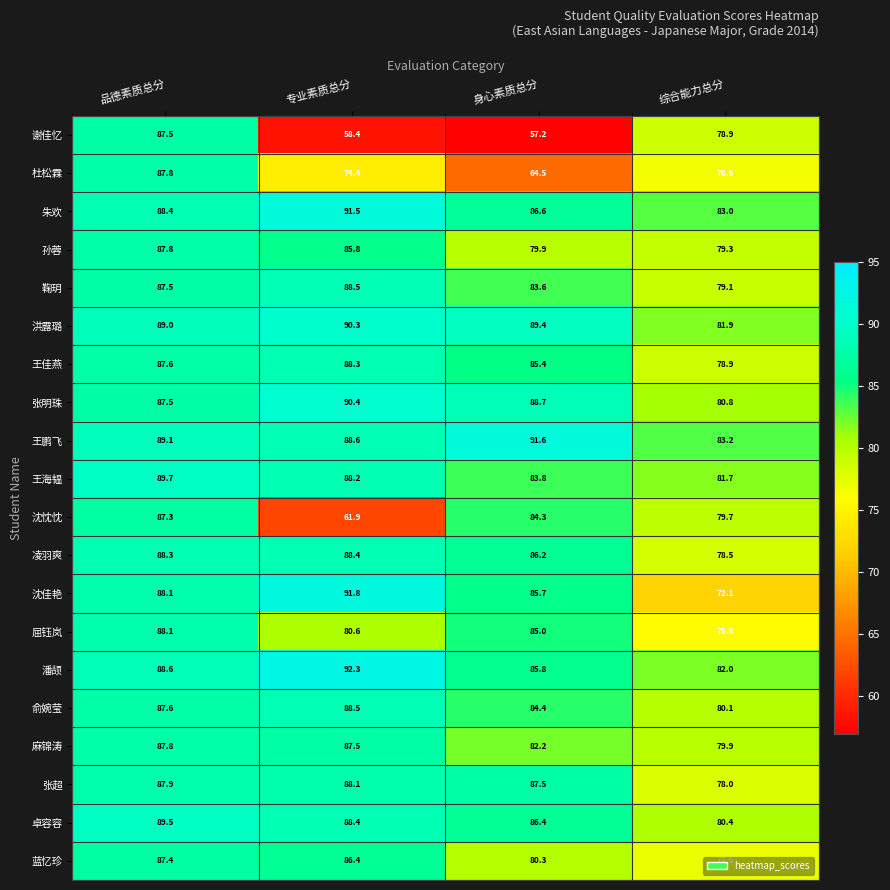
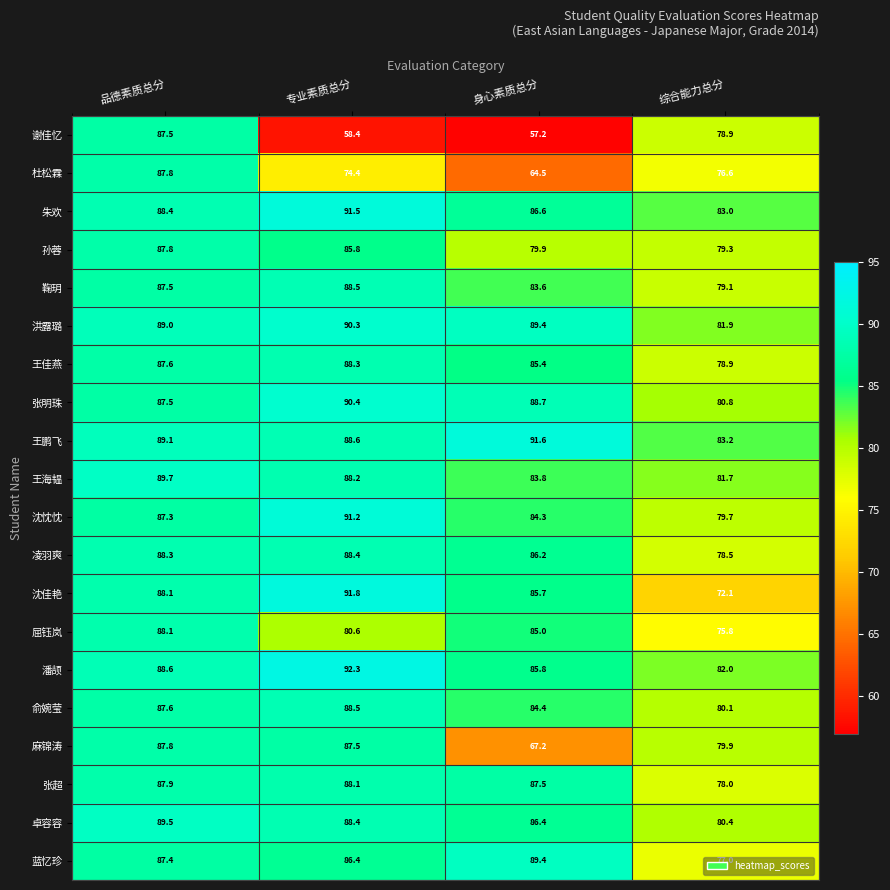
沈忱忱, 专业素质总分: 61.9 -> 91.2
麻锦涛, 身心素质总分: 82.2 -> 67.2
蓝忆珍, 身心素质总分: 80.3 -> 89.4
